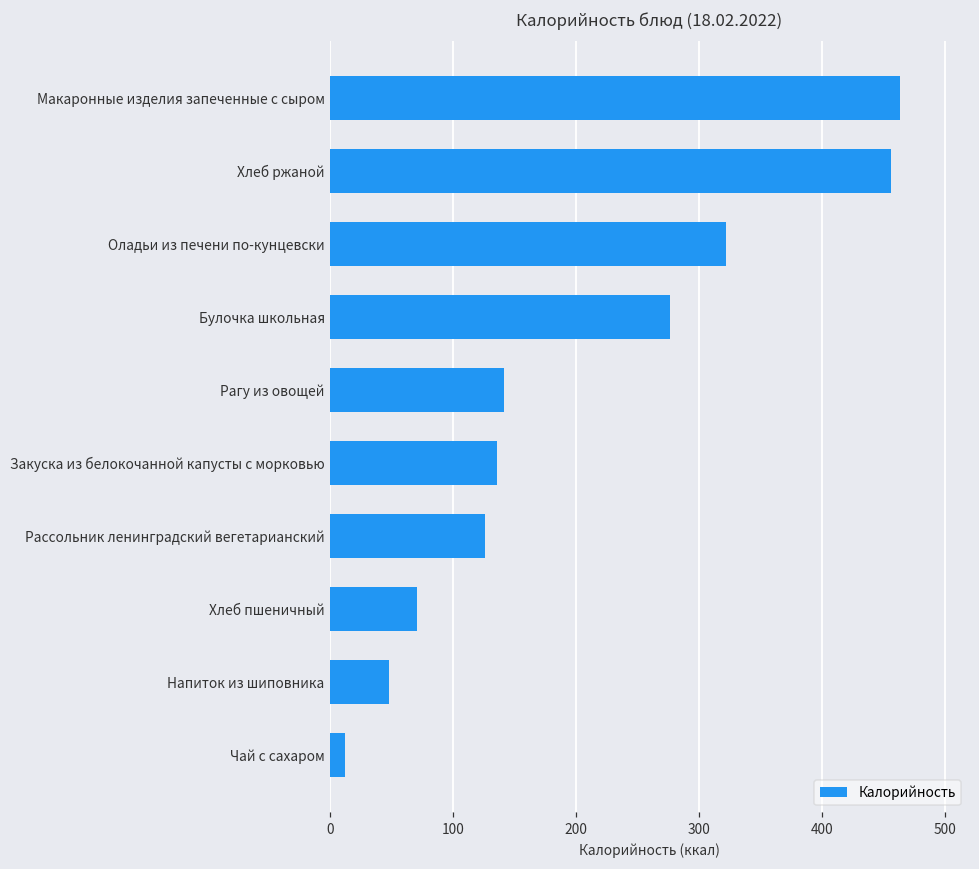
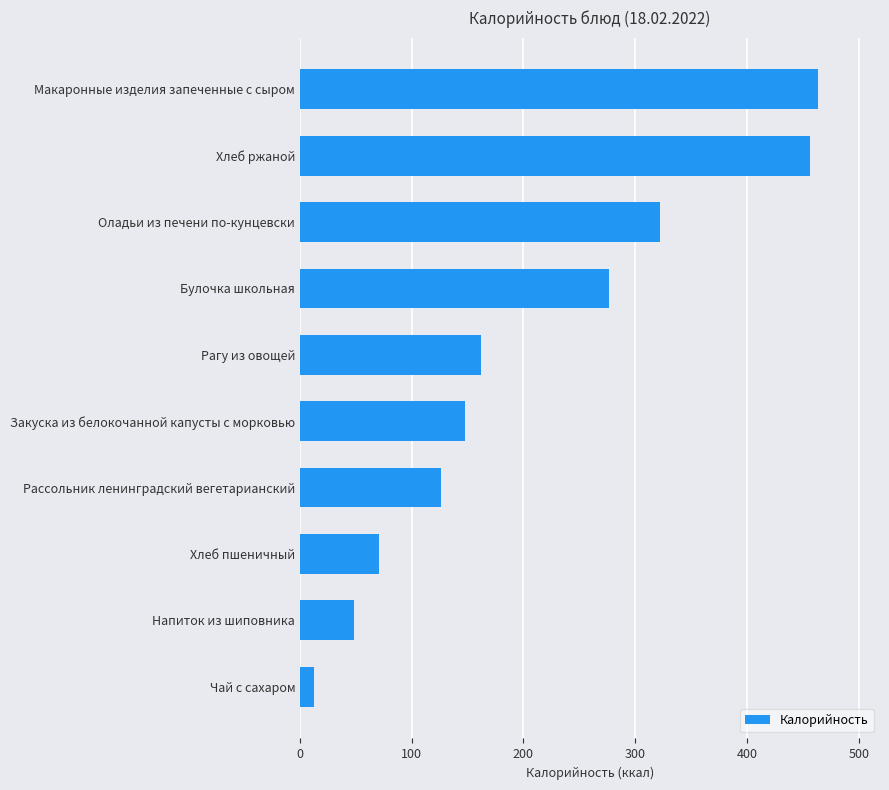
Рагу из овощей: 142 -> 162
Закуска из белокочанной капусты с морковью: 136 -> 148
